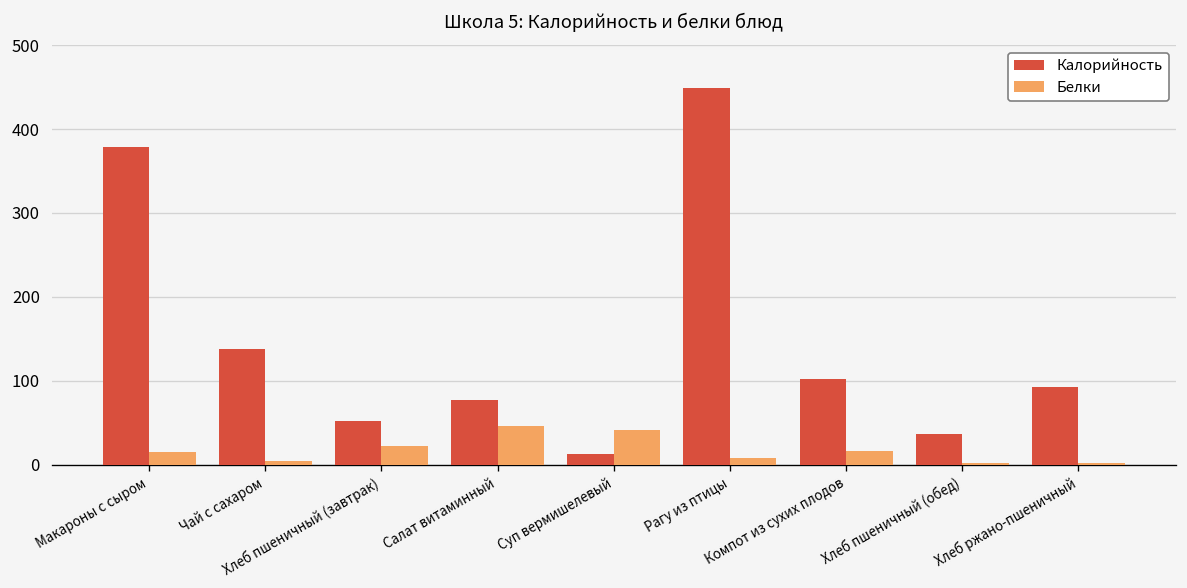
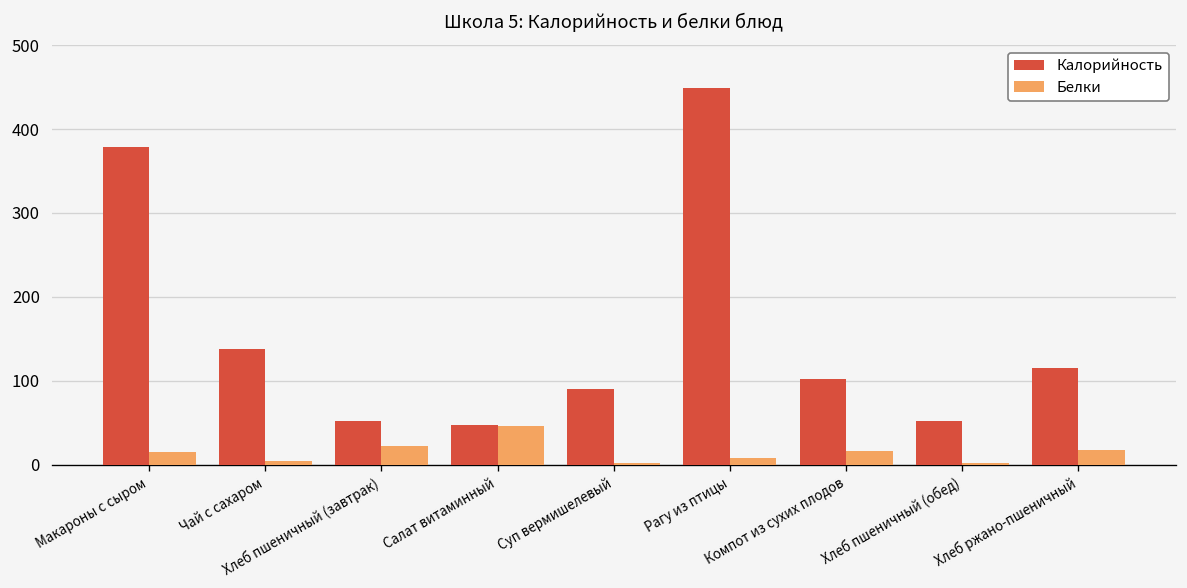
Калорийность, Салат витаминный: 80 -> 50
Калорийность, Суп вермишелевый: 10 -> 90
Белки, Суп вермишелевый: 40 -> 0
Калорийность, Хлеб пшеничный (обед): 40 -> 50
Калорийность, Хлеб ржано-пшеничный: 90 -> 110
Белки, Хлеб ржано-пшеничный: 0 -> 20
